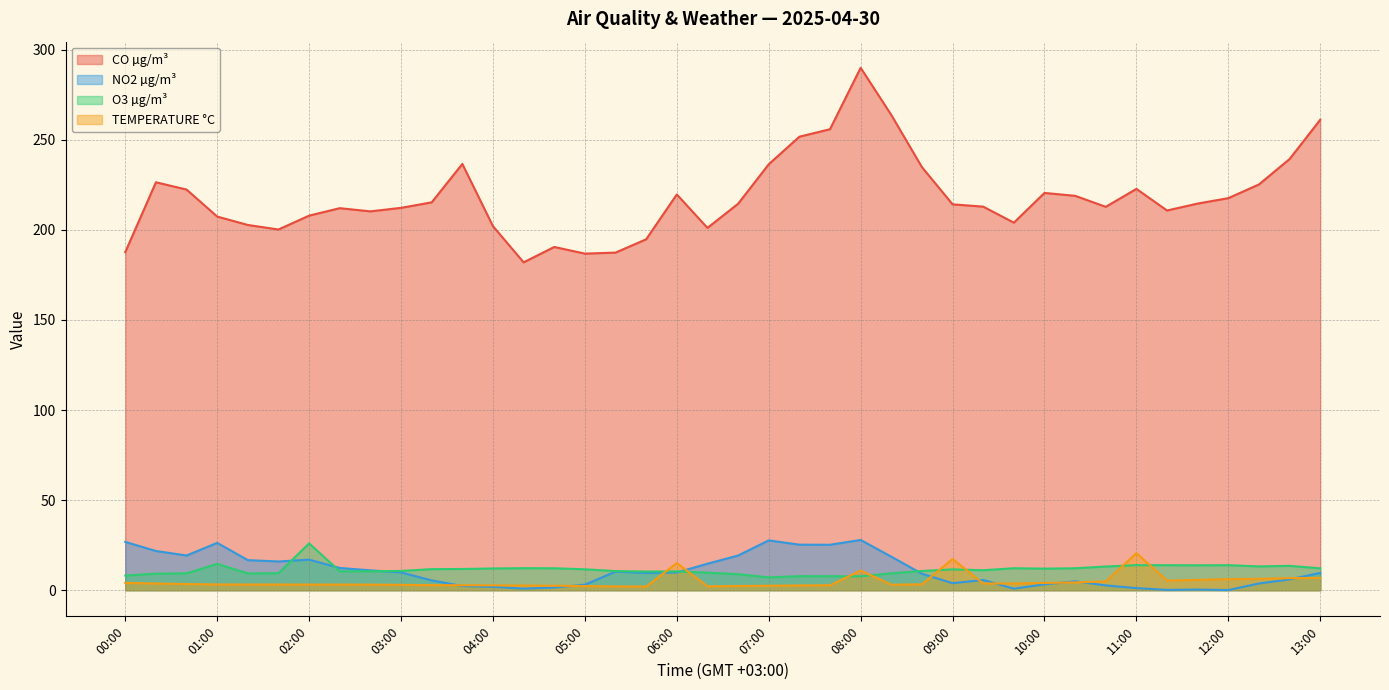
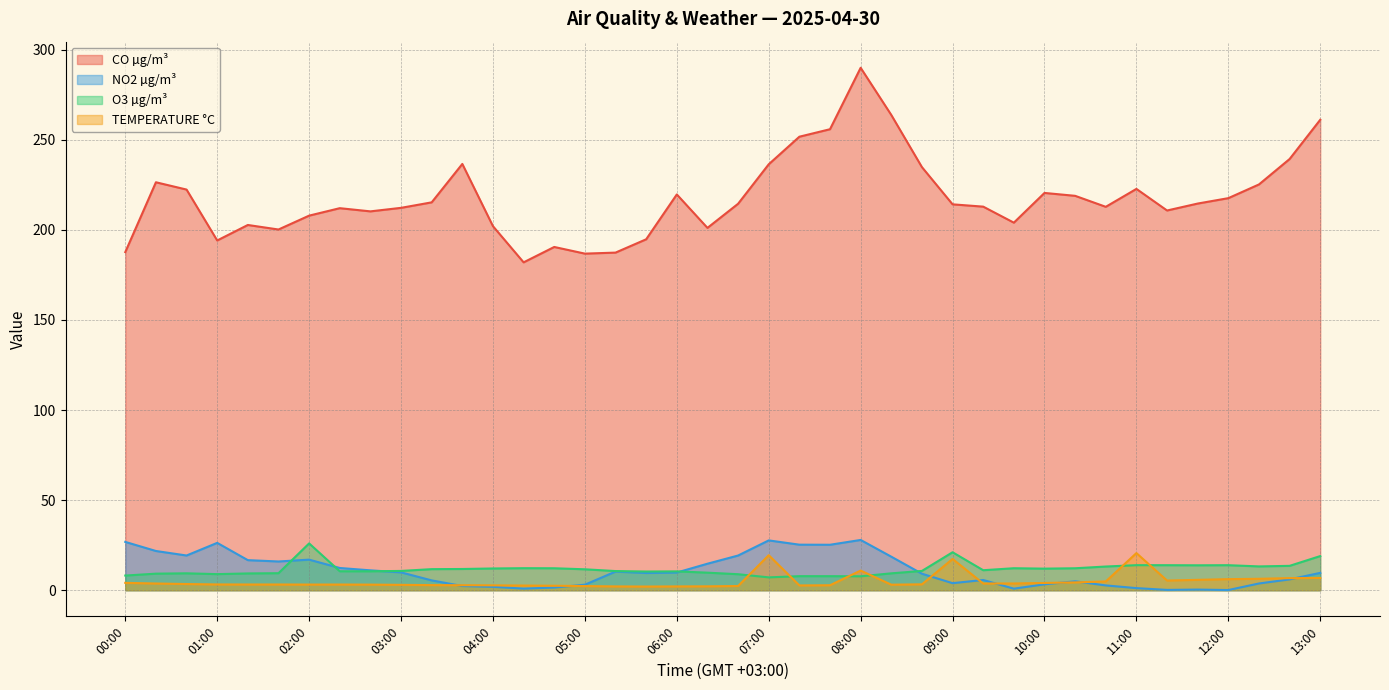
CO µg/m³, 01:00: 207 -> 194
O3 µg/m³, 01:00: 15 -> 9
TEMPERATURE °C, 06:00: 15 -> 2
TEMPERATURE °C, 07:00: 2 -> 19
O3 µg/m³, 09:00: 12 -> 21
O3 µg/m³, 13:00: 12 -> 19
